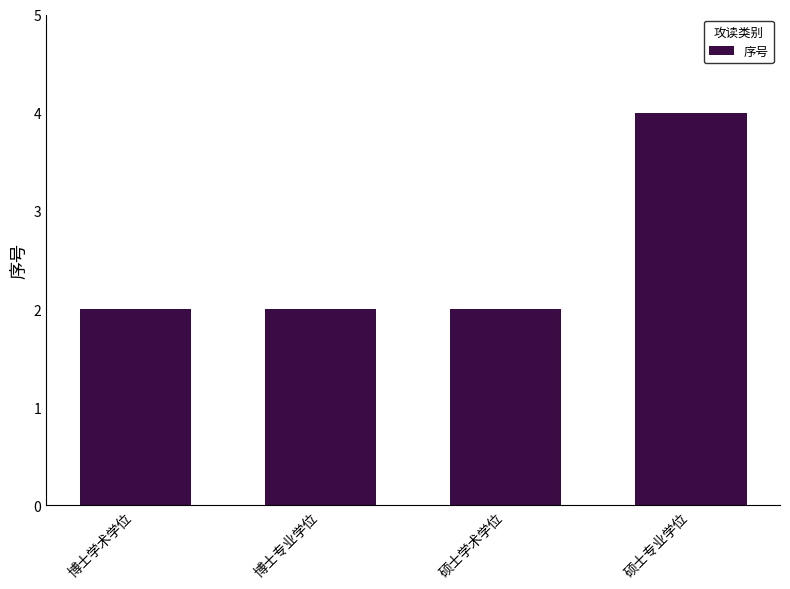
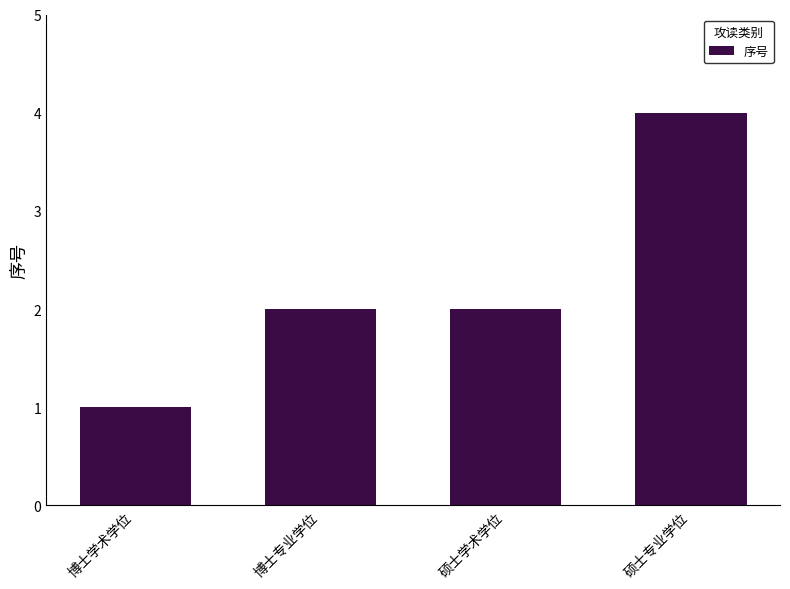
博士学术学位: 2 -> 1
